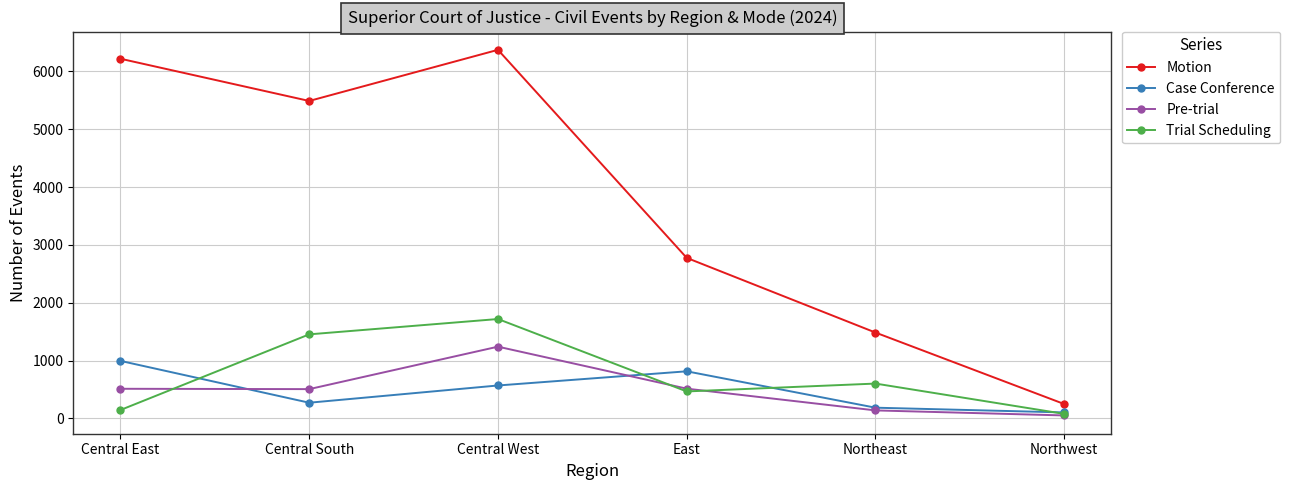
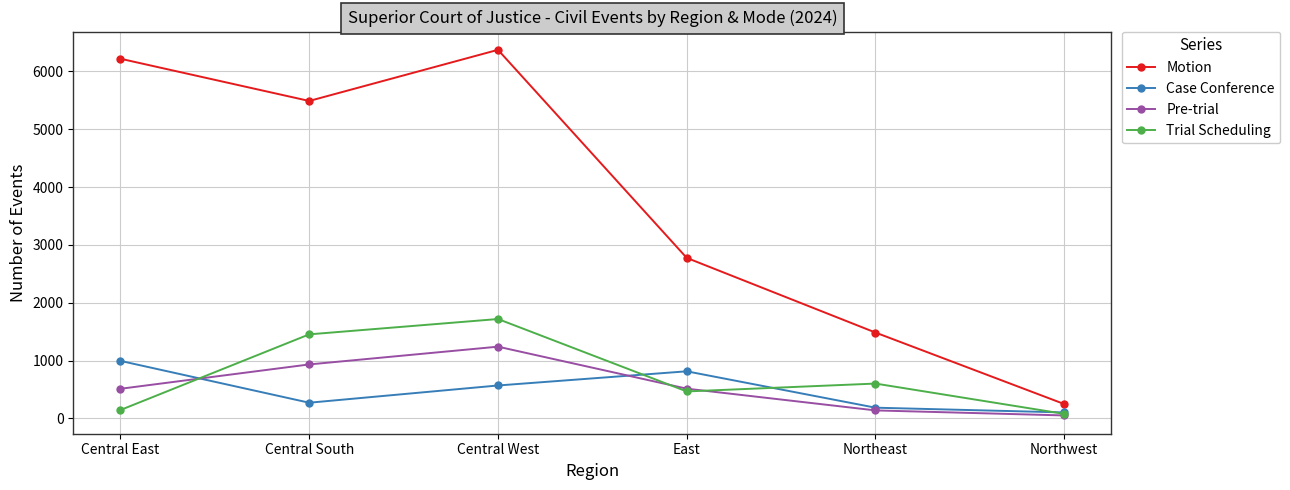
Pre-trial, Central South: 500 -> 900
